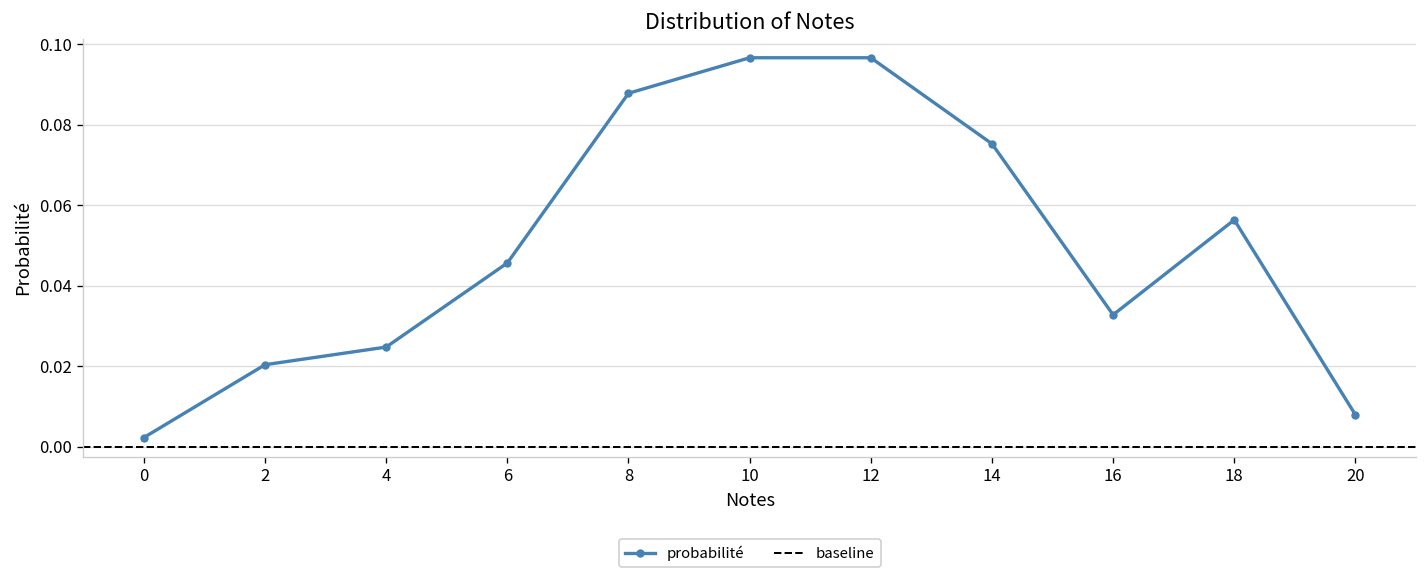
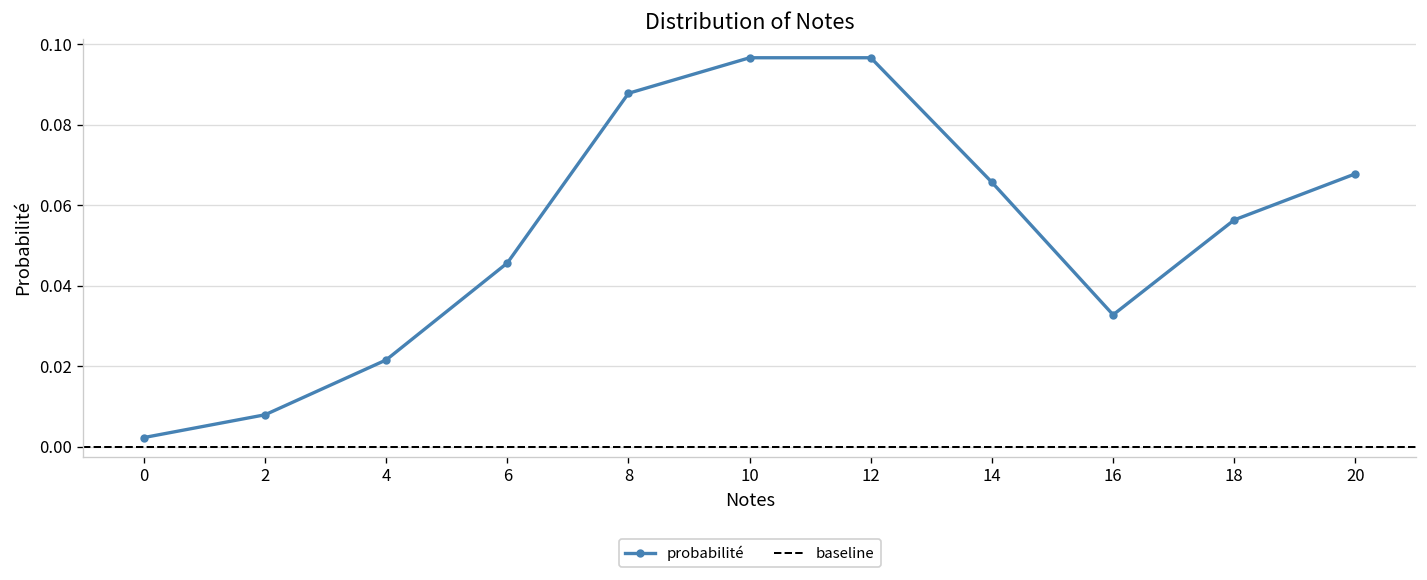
2: 0.020 -> 0.008
4: 0.025 -> 0.022
14: 0.075 -> 0.066
20: 0.008 -> 0.068
